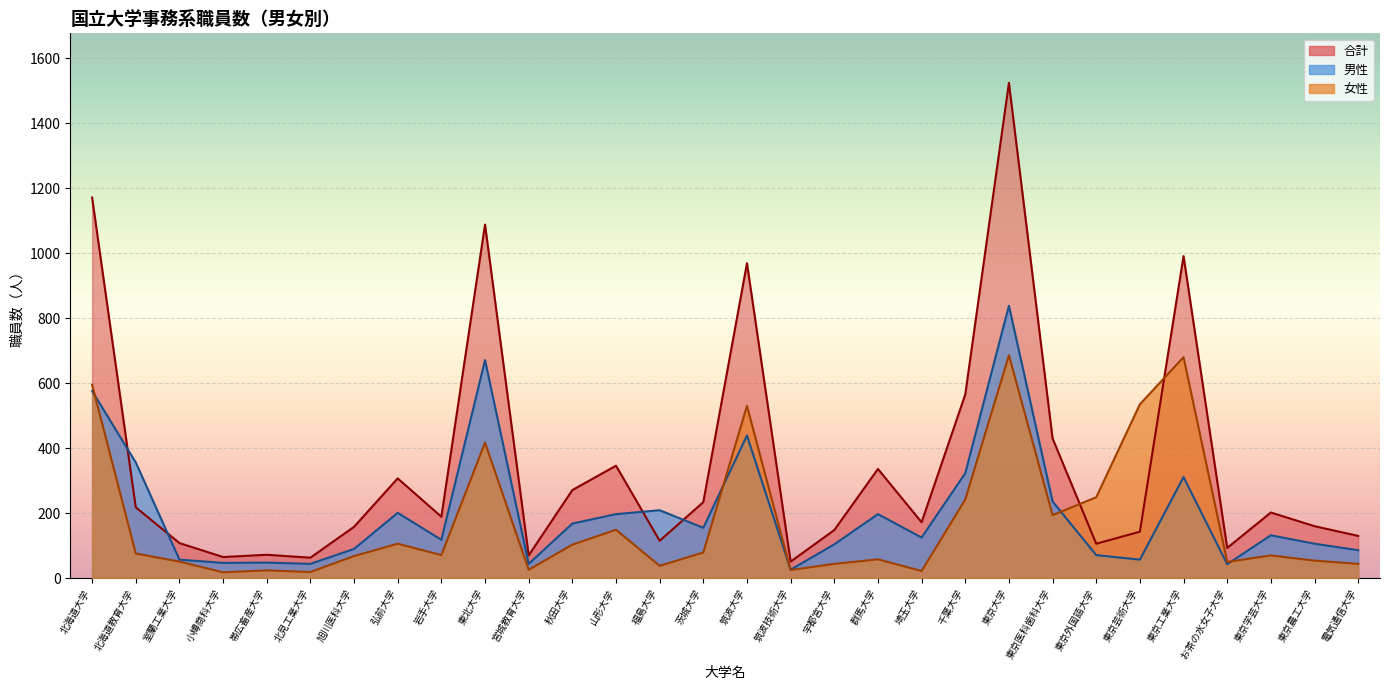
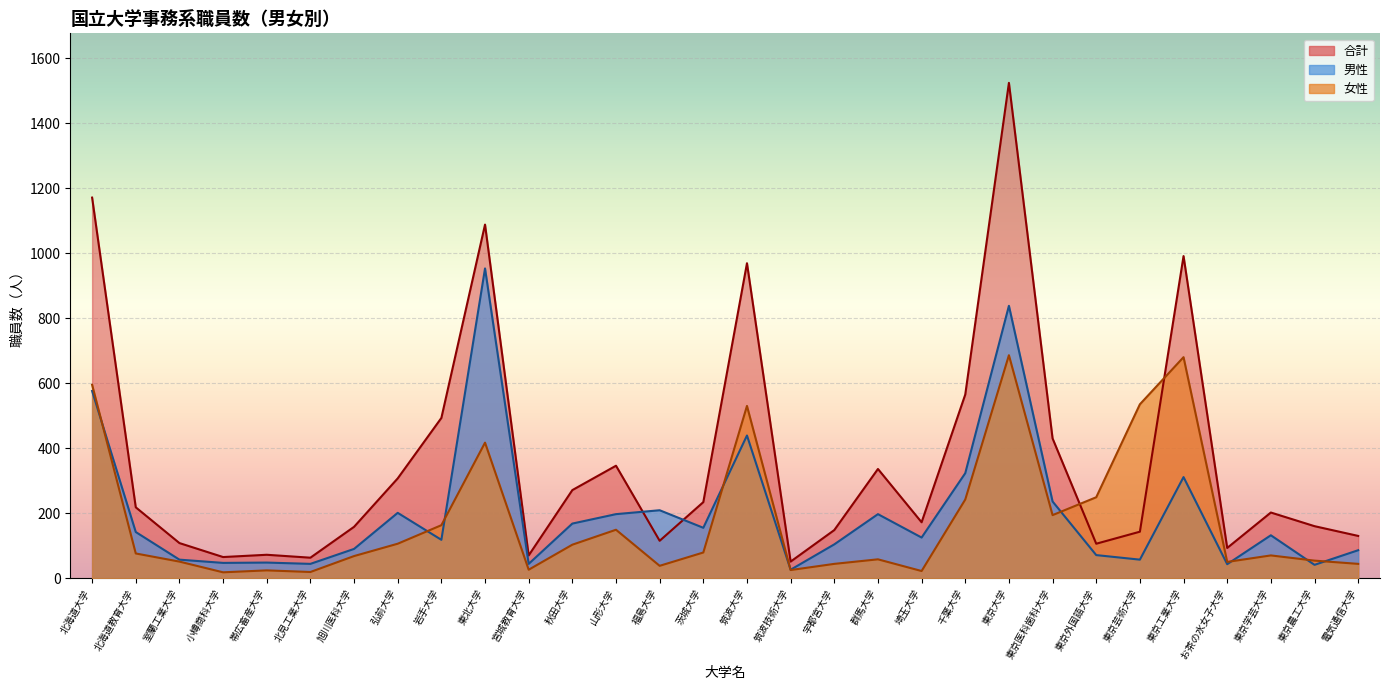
男性, 北海道教育大学: 360 -> 140
合計, 岩手大学: 190 -> 490
女性, 岩手大学: 70 -> 160
男性, 東北大学: 670 -> 950
男性, 東京農工大学: 110 -> 40
